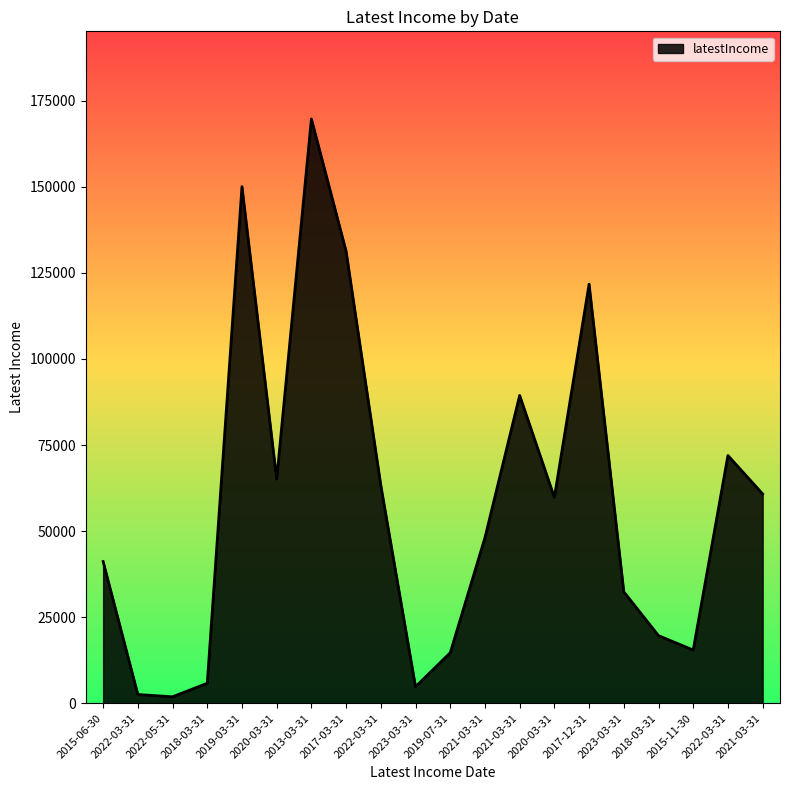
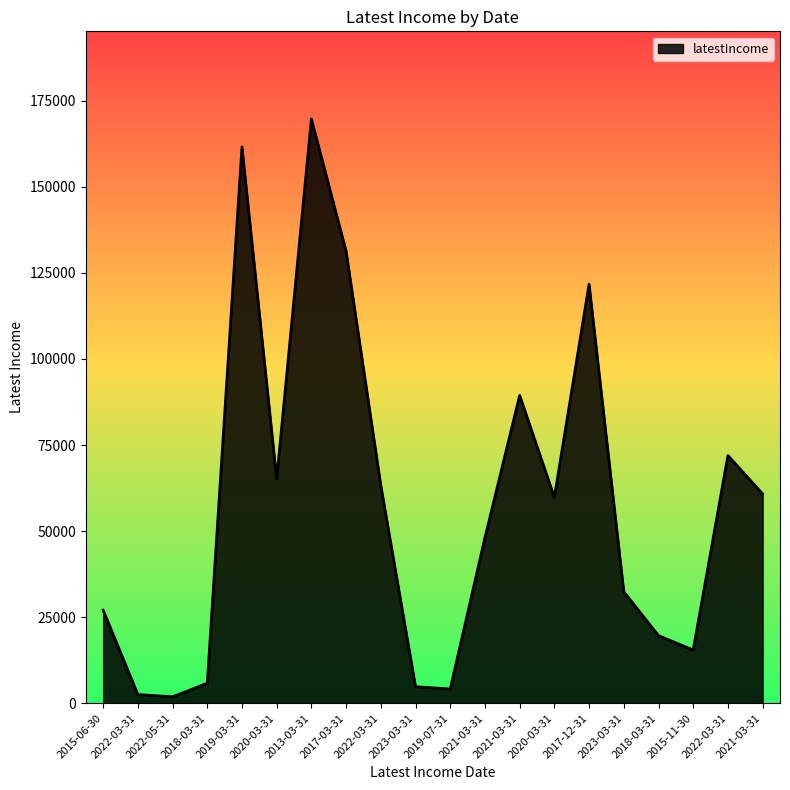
2015-06-30: 41000 -> 27000
2019-03-31: 150000 -> 162000
2019-07-31: 15000 -> 4000
